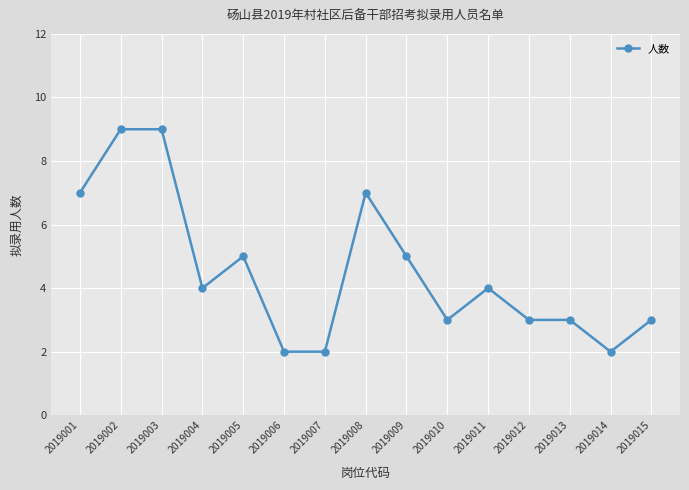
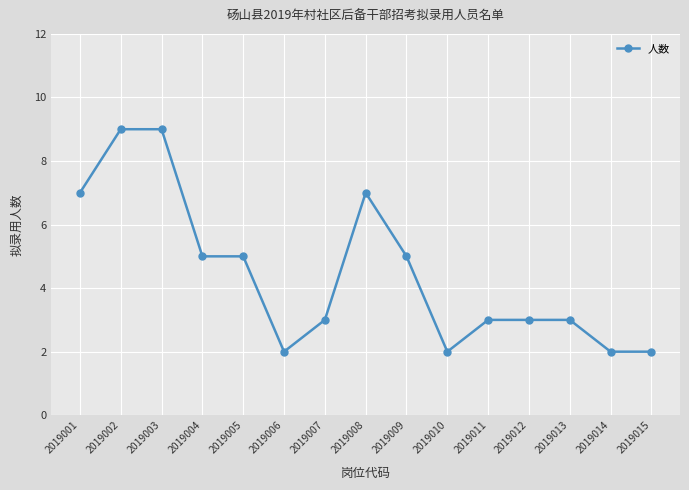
2019004: 4 -> 5
2019007: 2 -> 3
2019010: 3 -> 2
2019011: 4 -> 3
2019015: 3 -> 2
